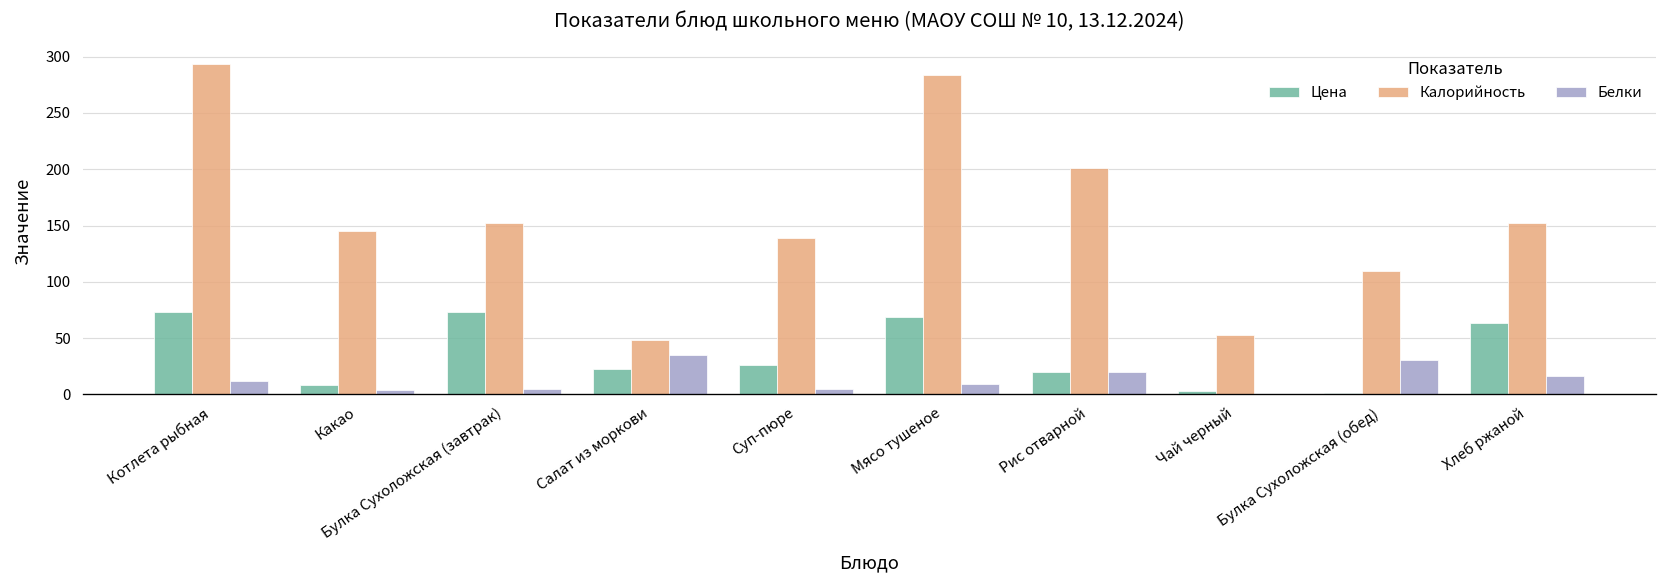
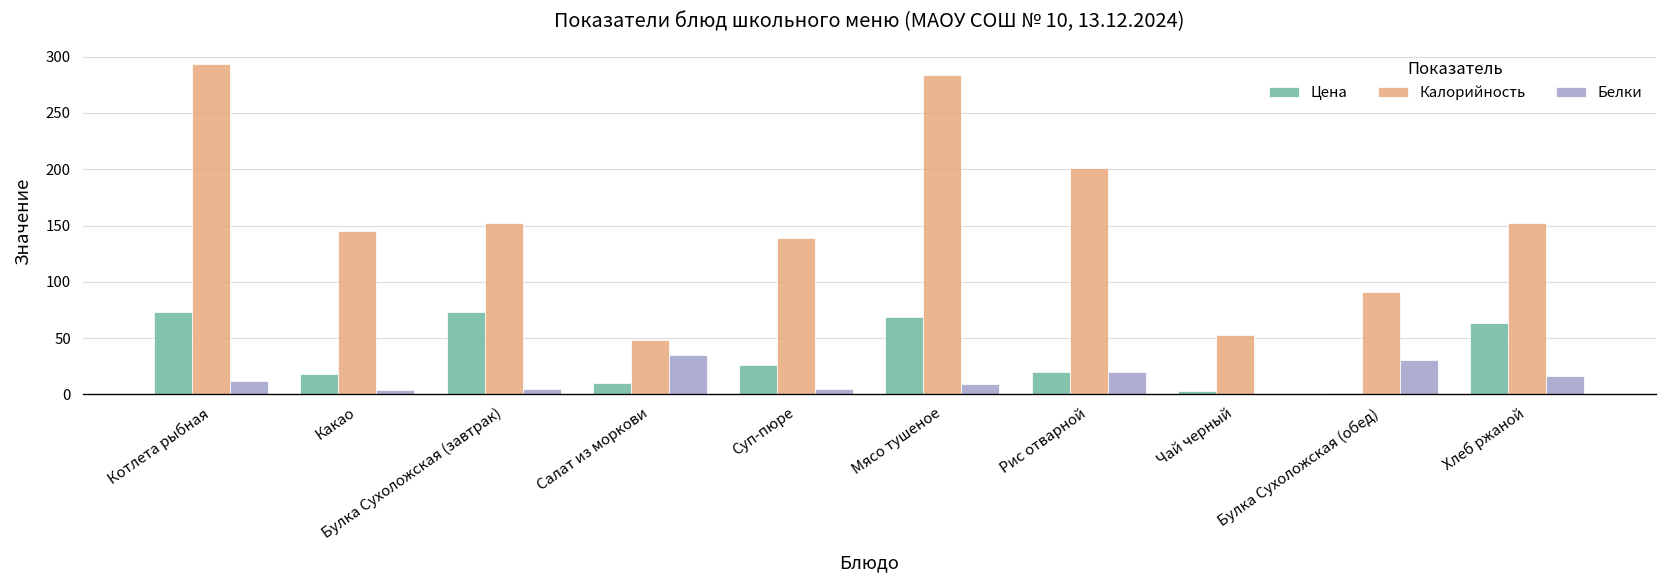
Цена, Какао: 10 -> 20
Цена, Салат из моркови: 20 -> 10
Калорийность, Булка Сухоложская (обед): 110 -> 90
